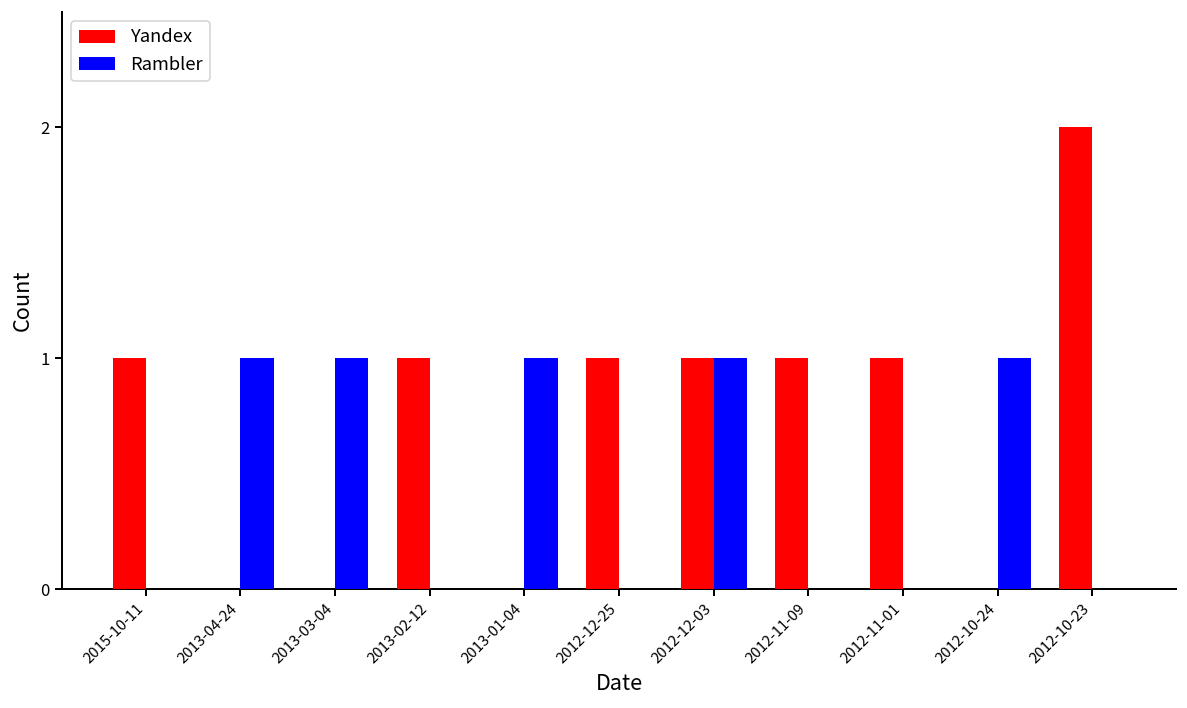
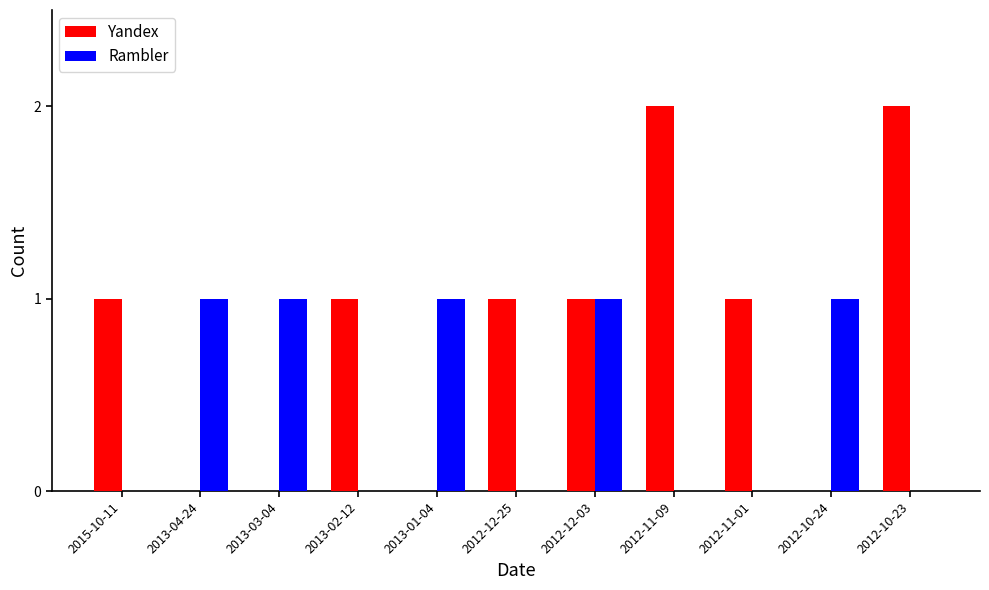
Yandex, 2012-11-09: 1 -> 2
